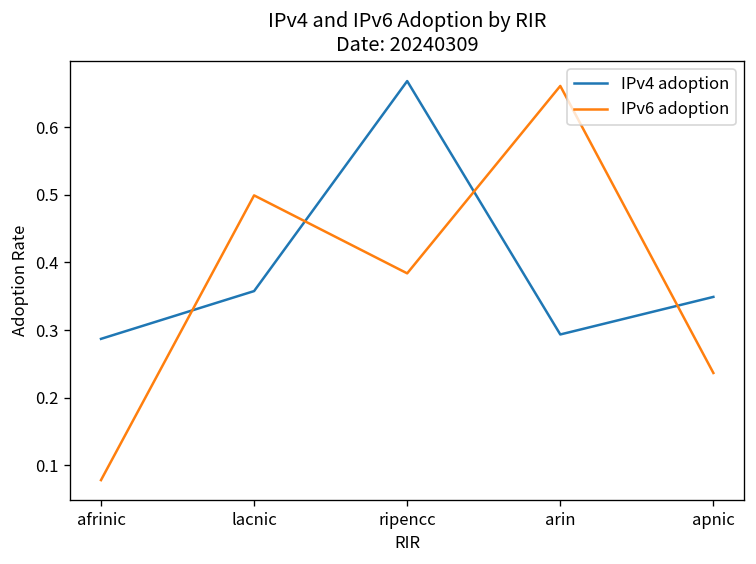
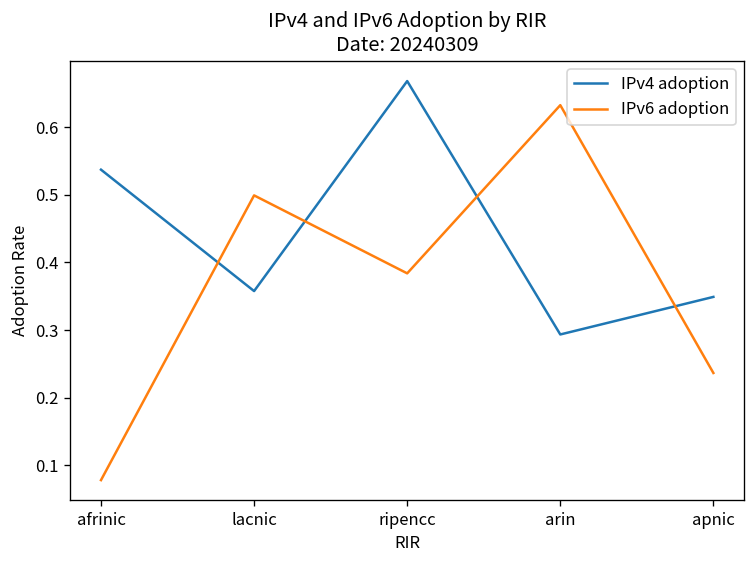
IPv4 adoption, afrinic: 0.29 -> 0.54
IPv6 adoption, arin: 0.66 -> 0.63
